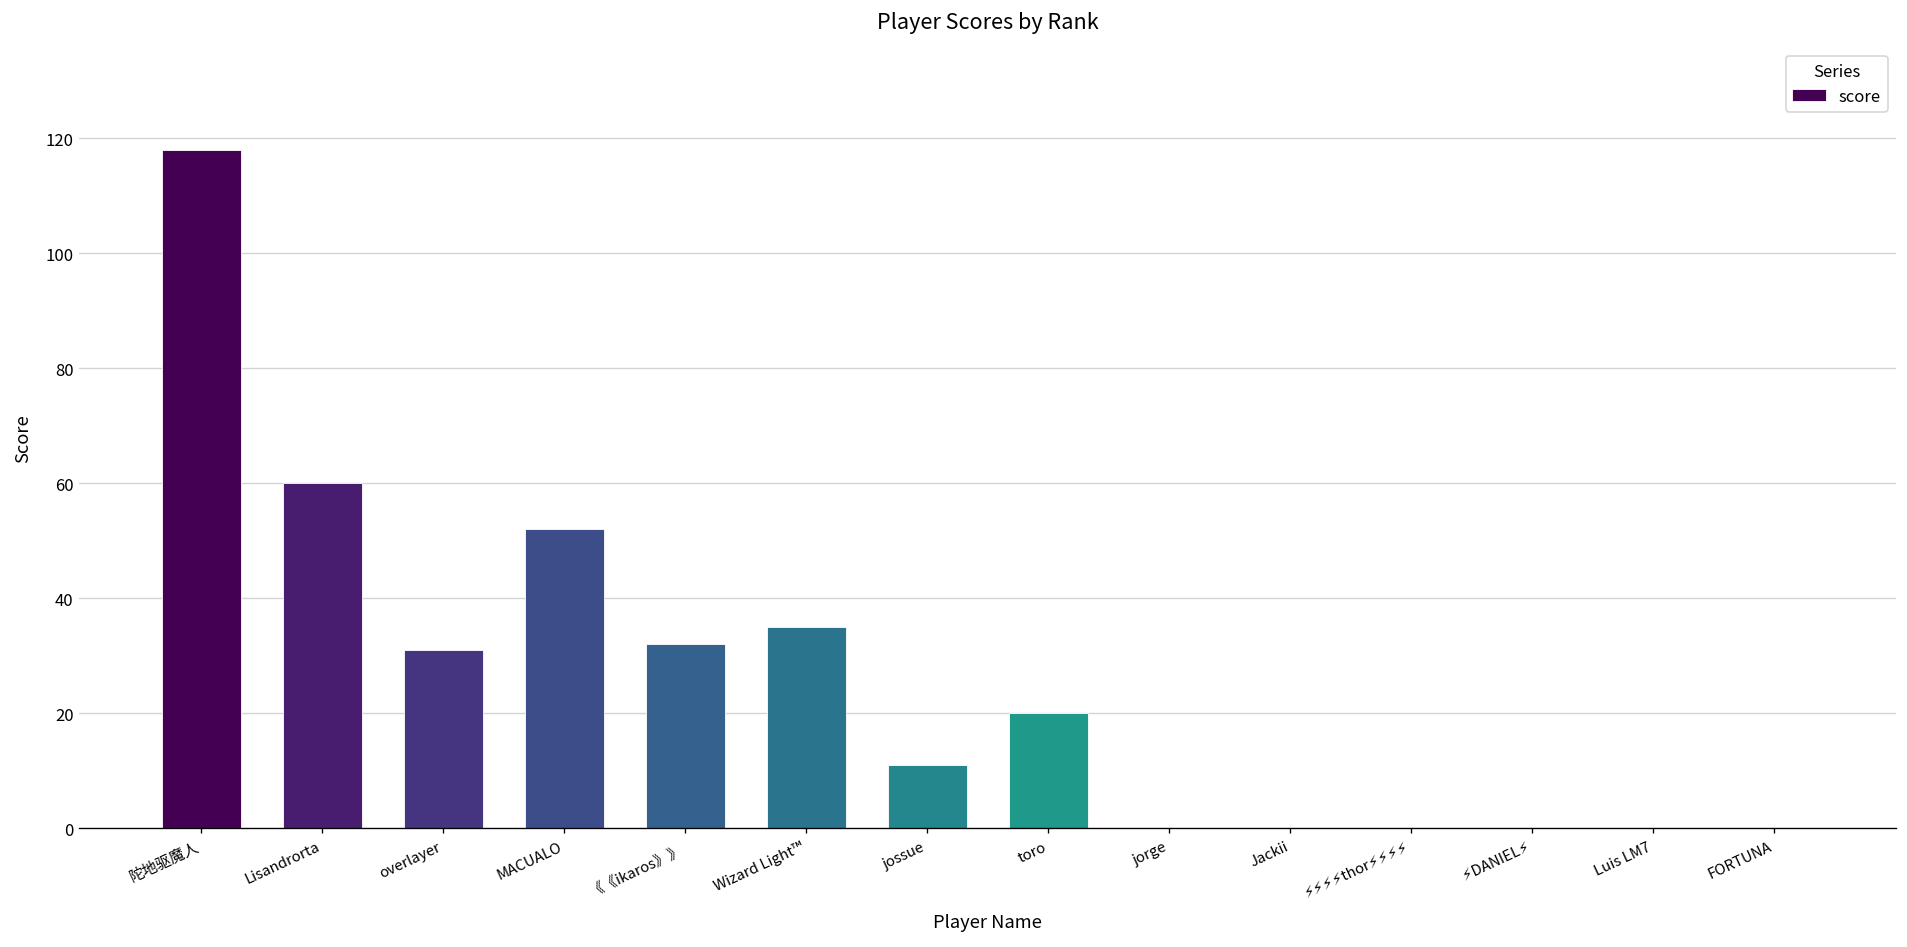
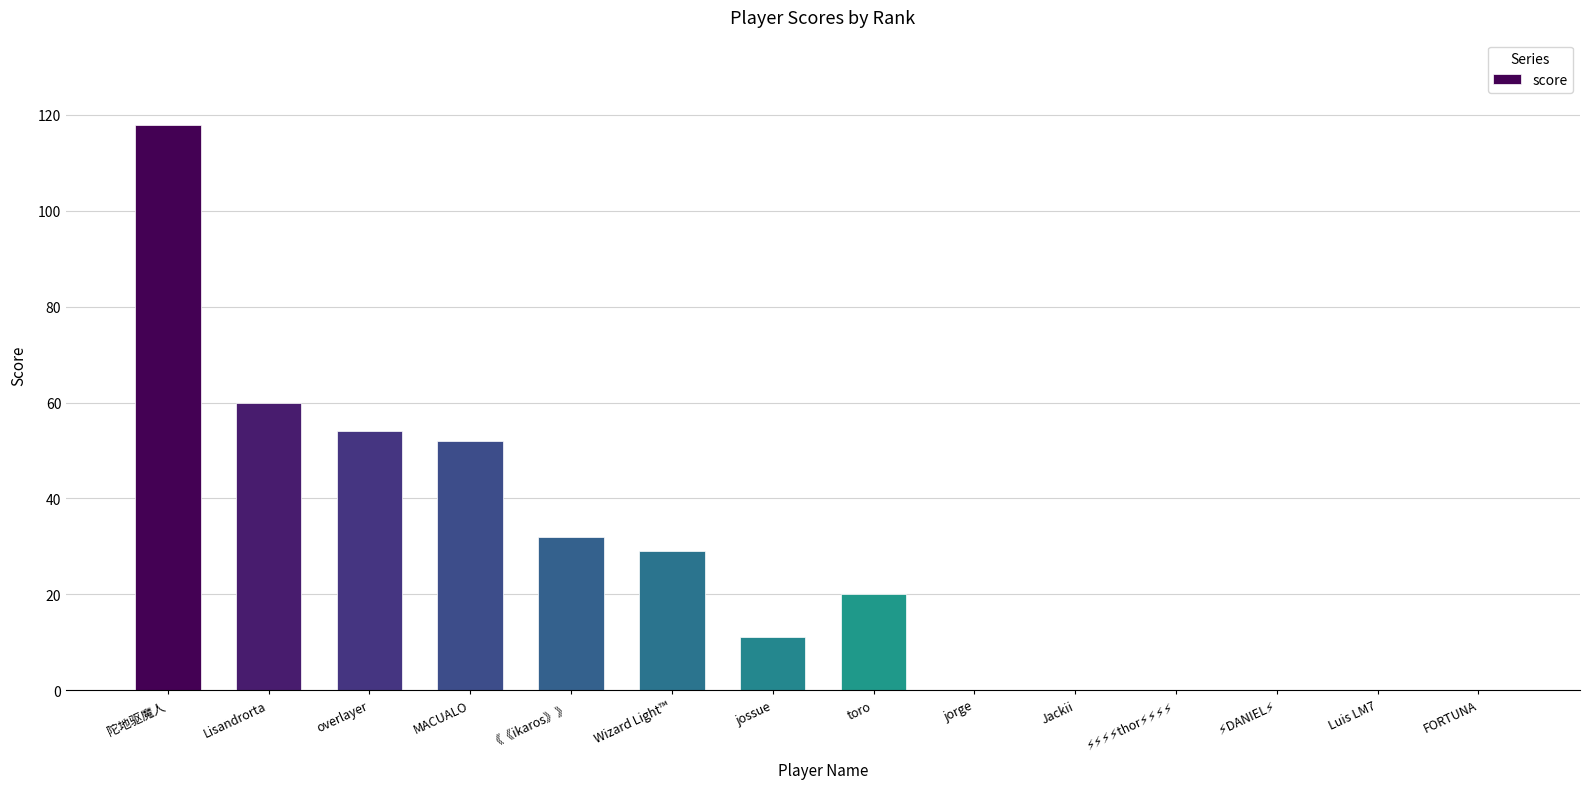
overlayer: 31 -> 54
Wizard Light™: 35 -> 29
